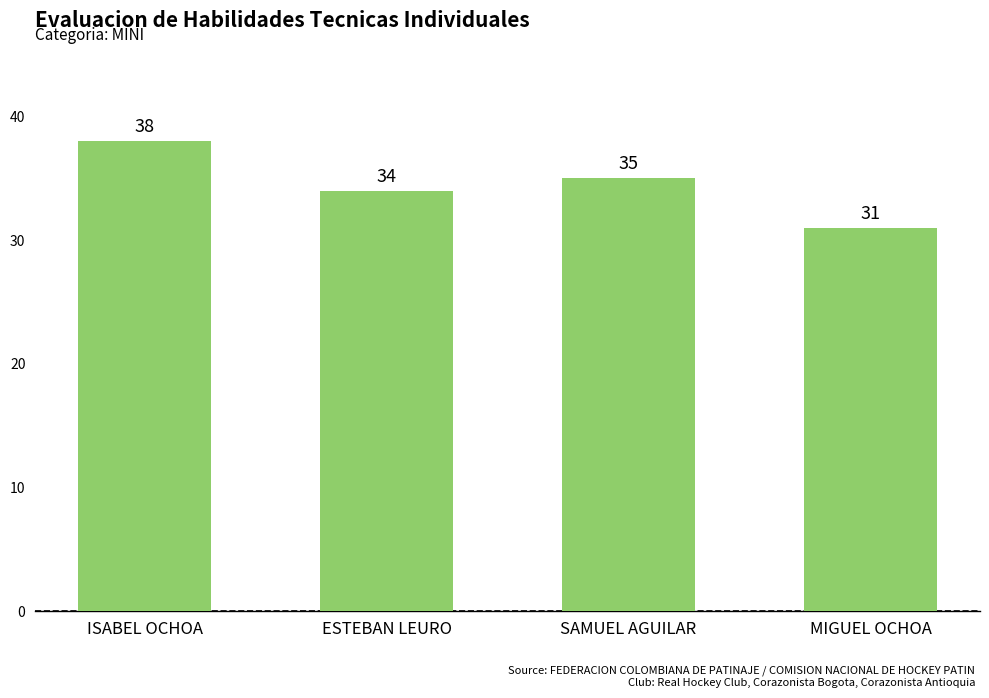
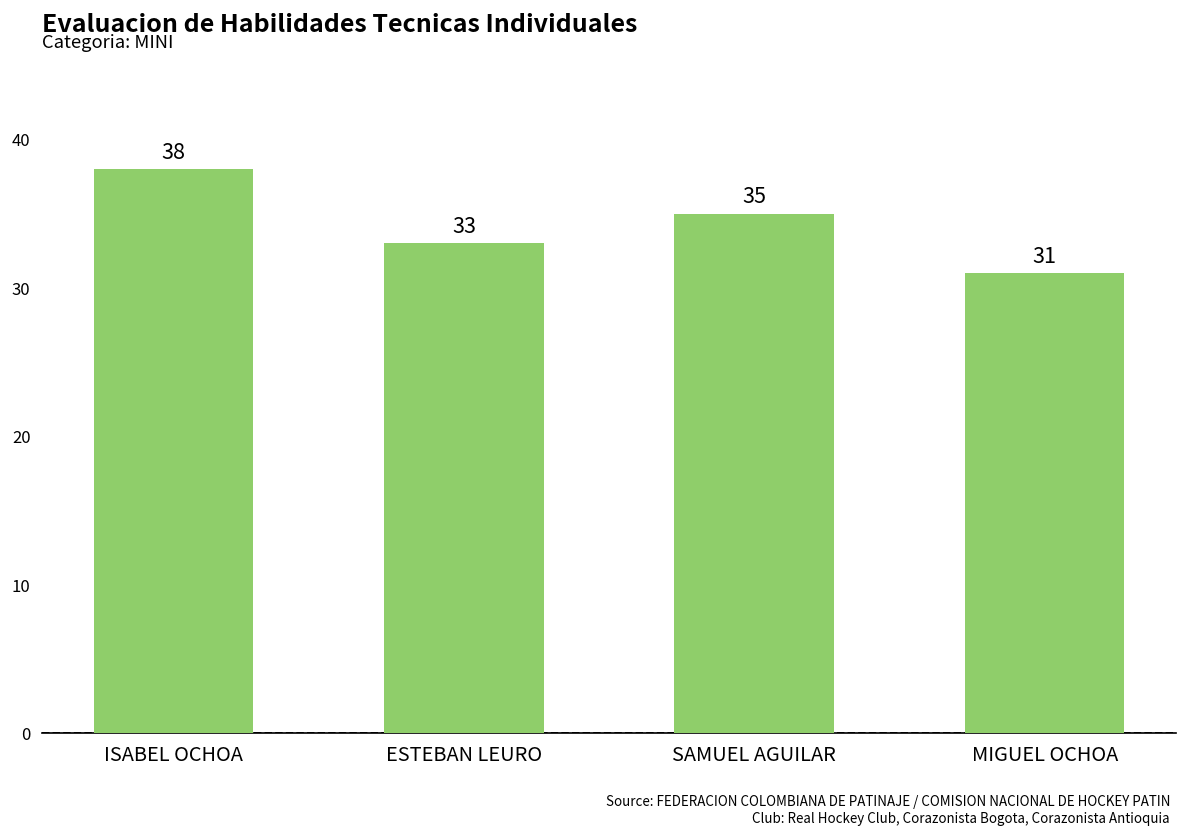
ESTEBAN LEURO: 34 -> 33
